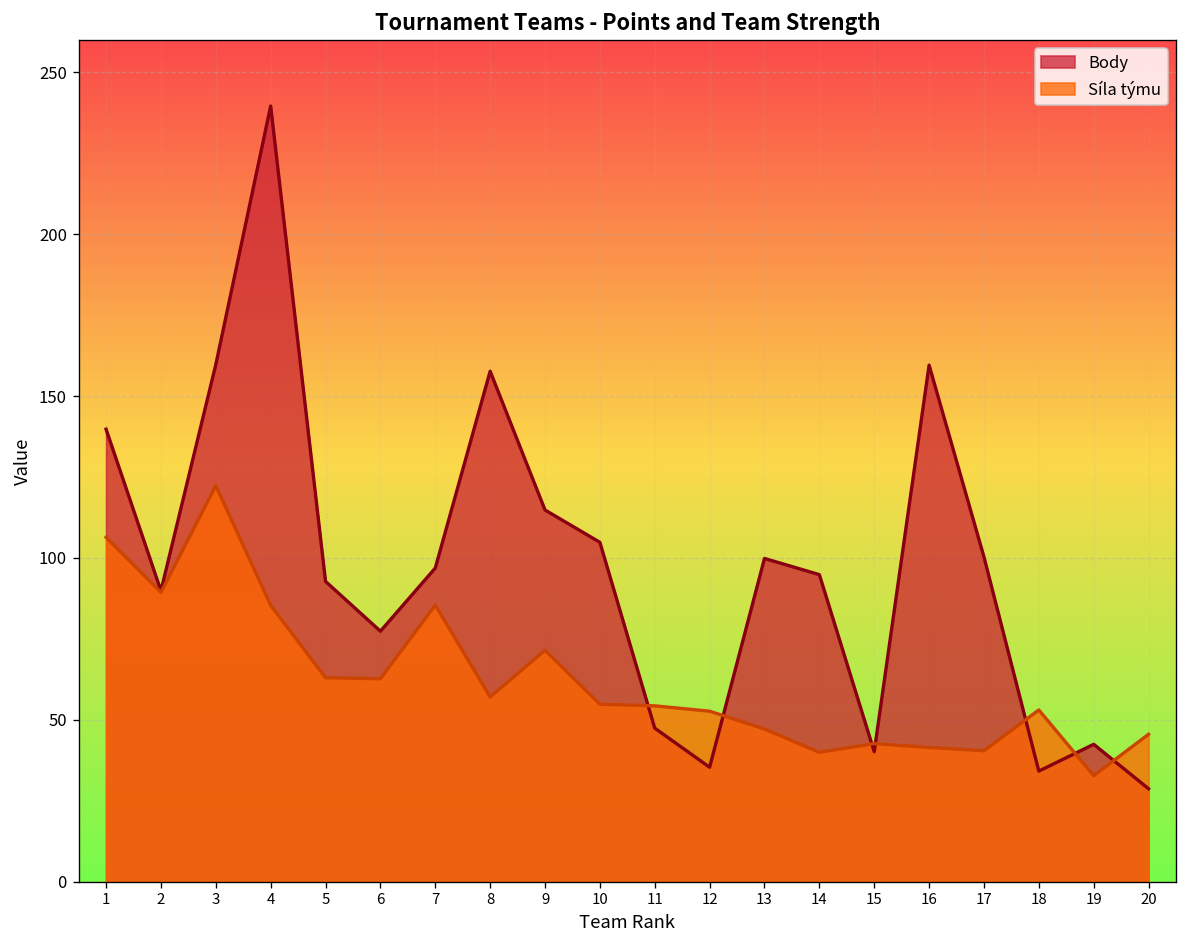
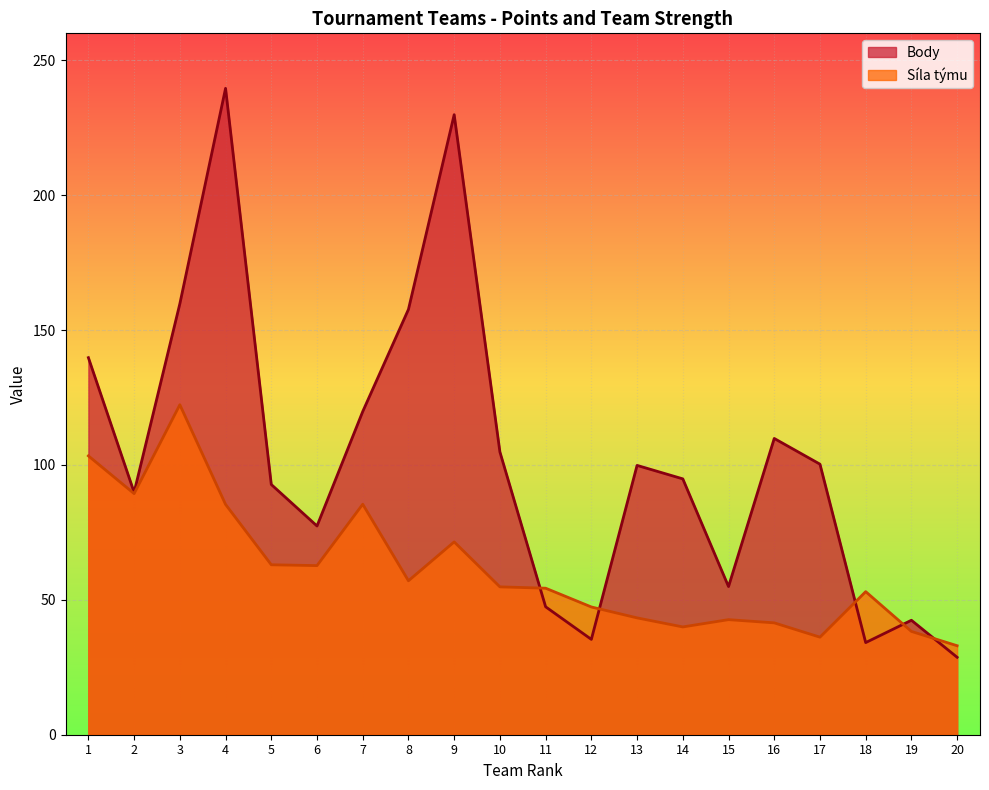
Síla týmu, 1: 106 -> 103
Body, 7: 97 -> 120
Body, 9: 115 -> 230
Síla týmu, 12: 53 -> 47
Síla týmu, 13: 47 -> 43
Body, 15: 40 -> 55
Body, 16: 160 -> 110
Síla týmu, 17: 40 -> 36
Síla týmu, 19: 33 -> 38
Síla týmu, 20: 46 -> 33
